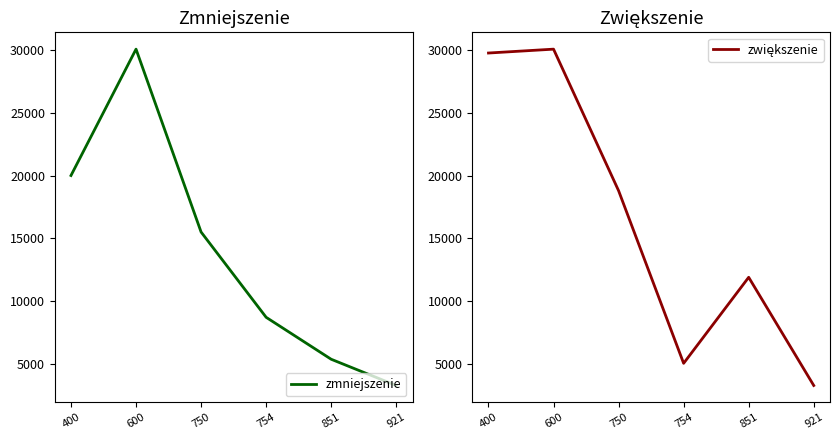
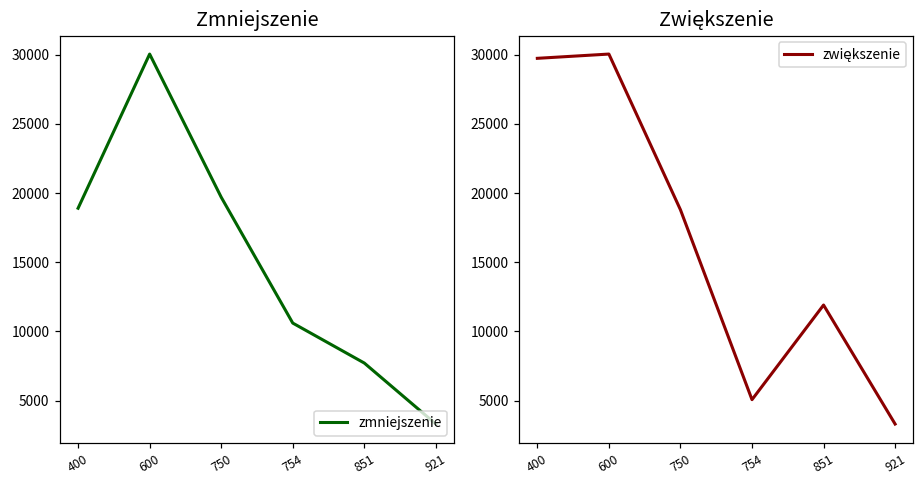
Zmniejszenie, 400: 20000 -> 18900
Zmniejszenie, 750: 15500 -> 19700
Zmniejszenie, 754: 8700 -> 10600
Zmniejszenie, 851: 5400 -> 7700
